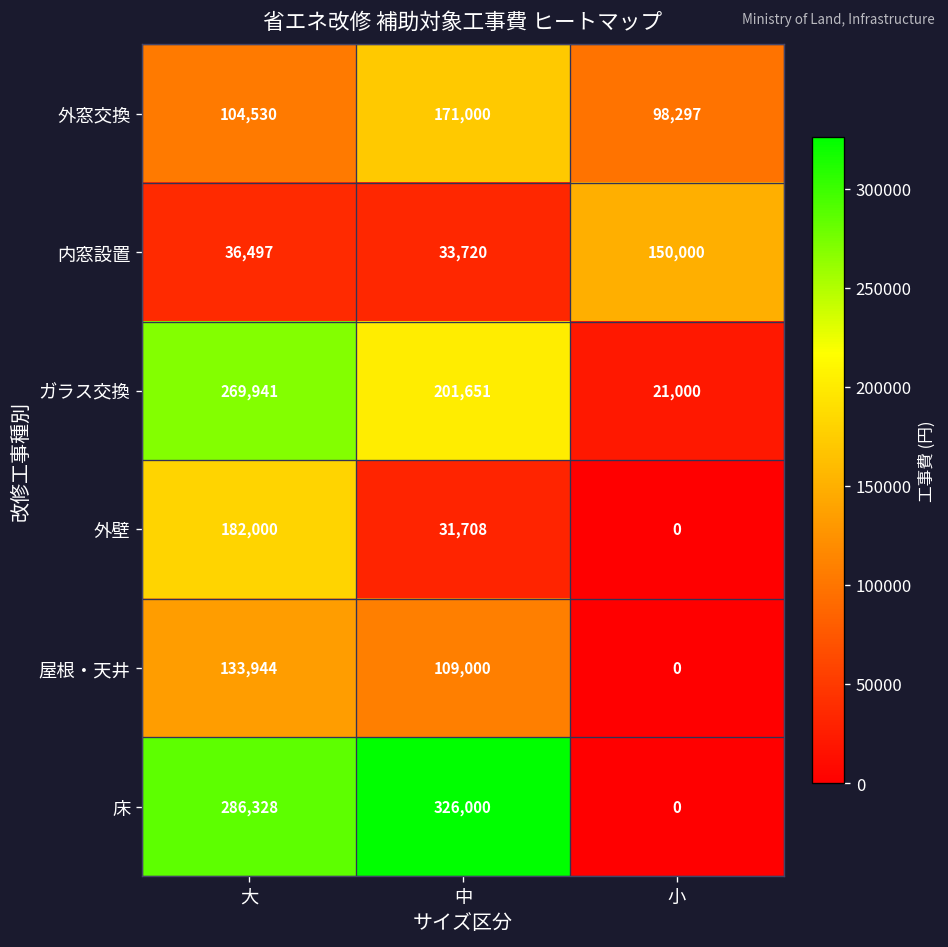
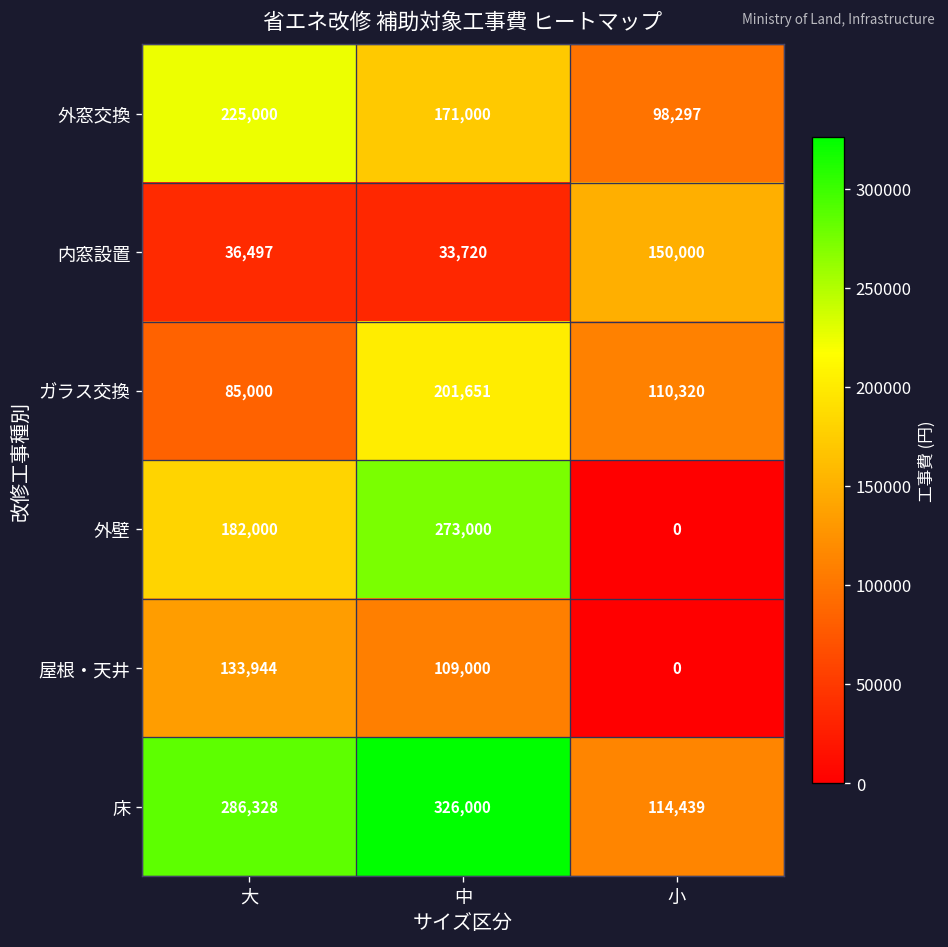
外窓交換, 大: 104,530 -> 225,000
ガラス交換, 大: 269,941 -> 85,000
ガラス交換, 小: 21,000 -> 110,320
外壁, 中: 31,708 -> 273,000
床, 小: 0 -> 114,439
